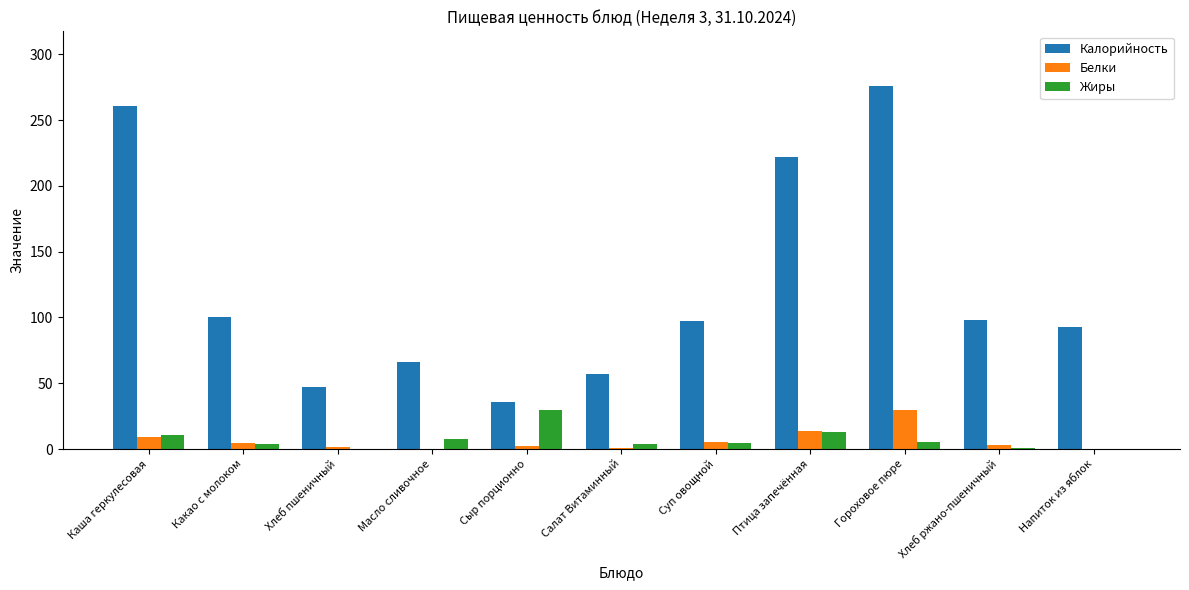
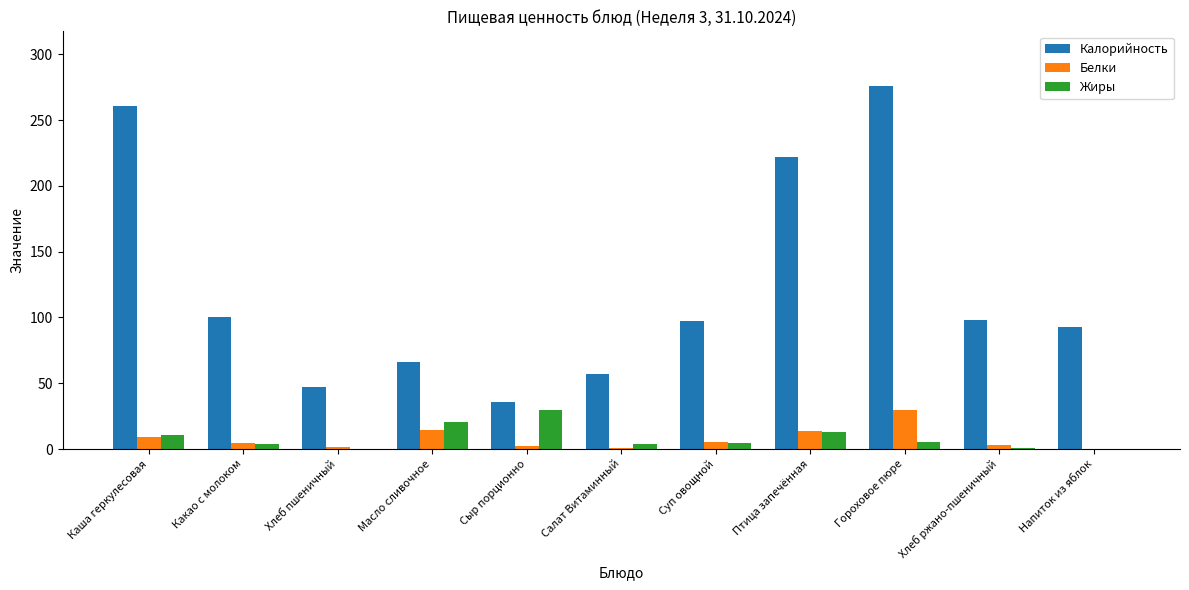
Белки, Масло сливочное: 0 -> 15
Жиры, Масло сливочное: 7 -> 21
